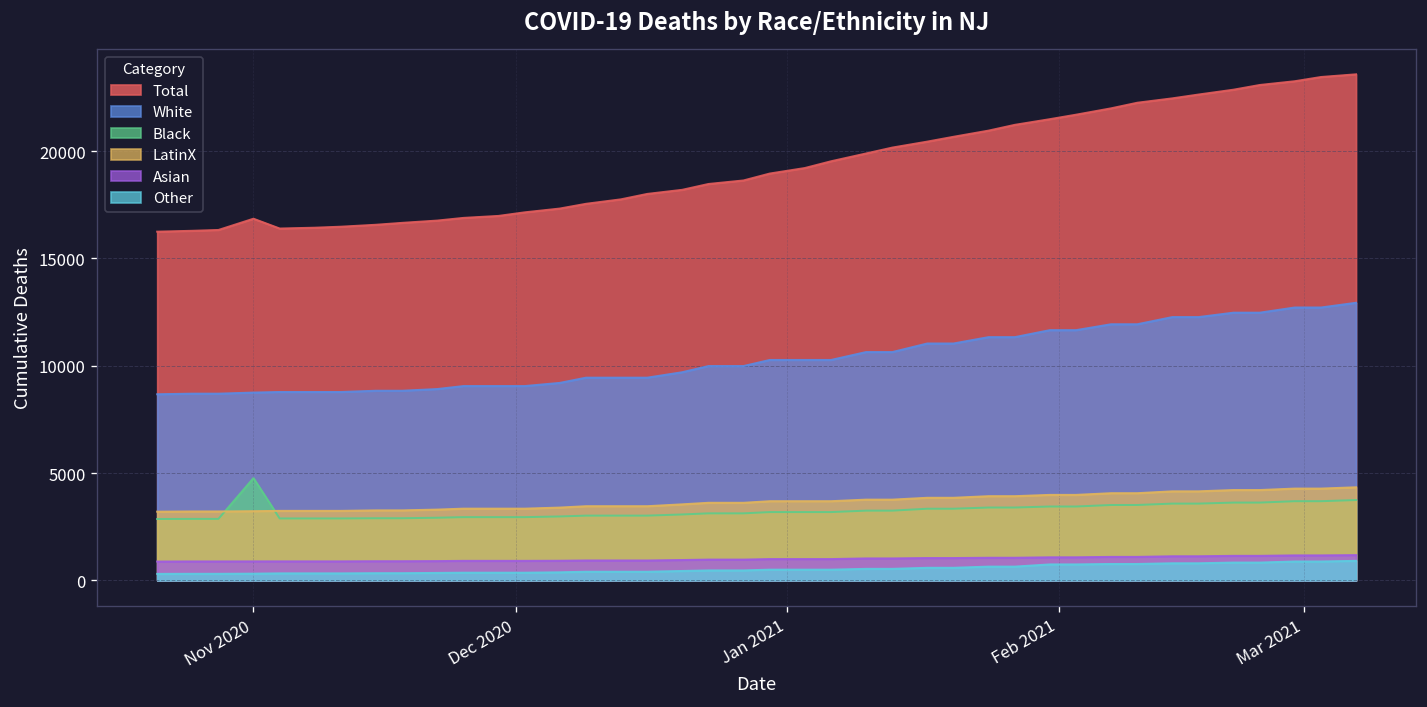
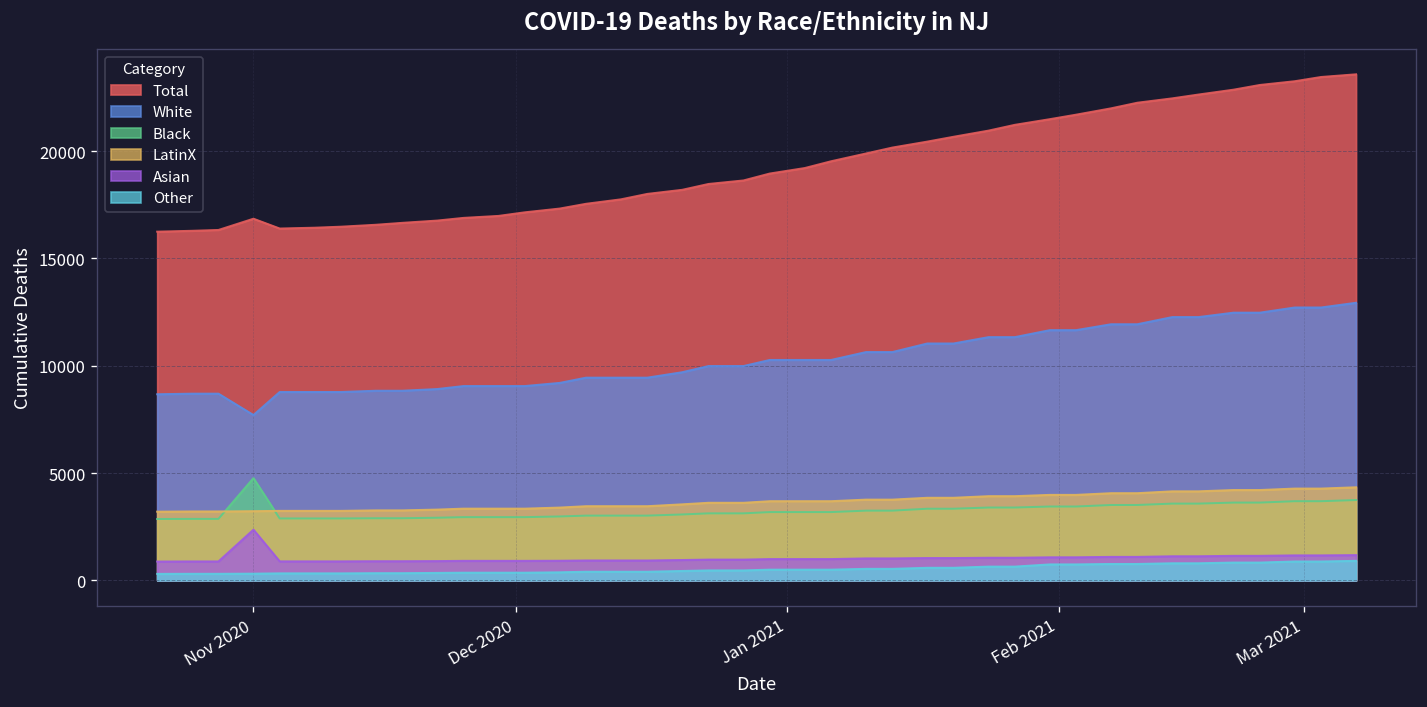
White, Nov 2020: 8800 -> 7700
Asian, Nov 2020: 900 -> 2400
